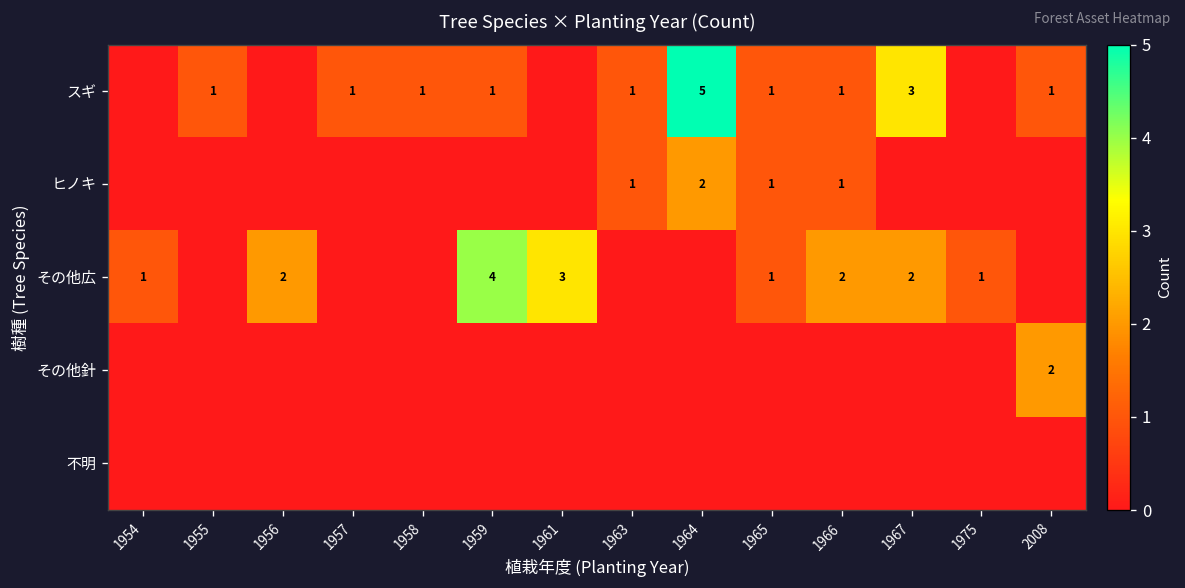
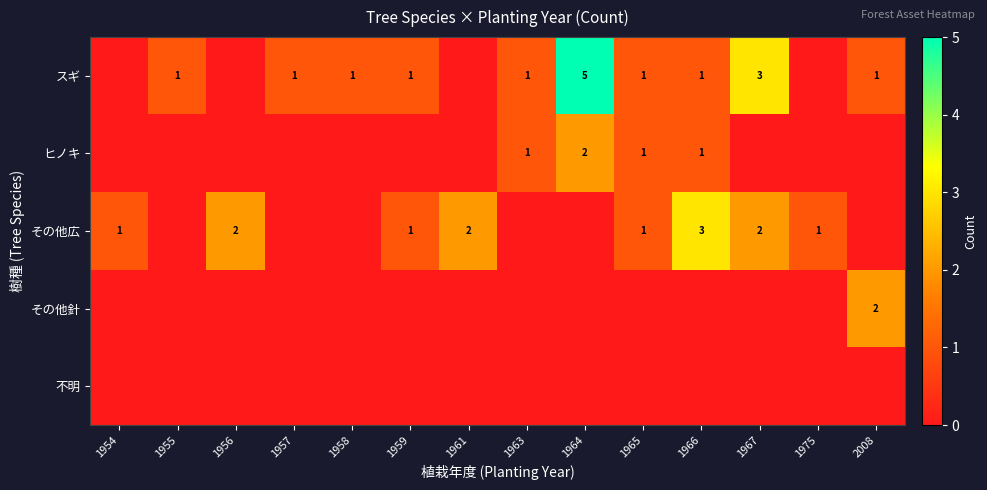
その他広, 1959: 4 -> 1
その他広, 1961: 3 -> 2
その他広, 1966: 2 -> 3
